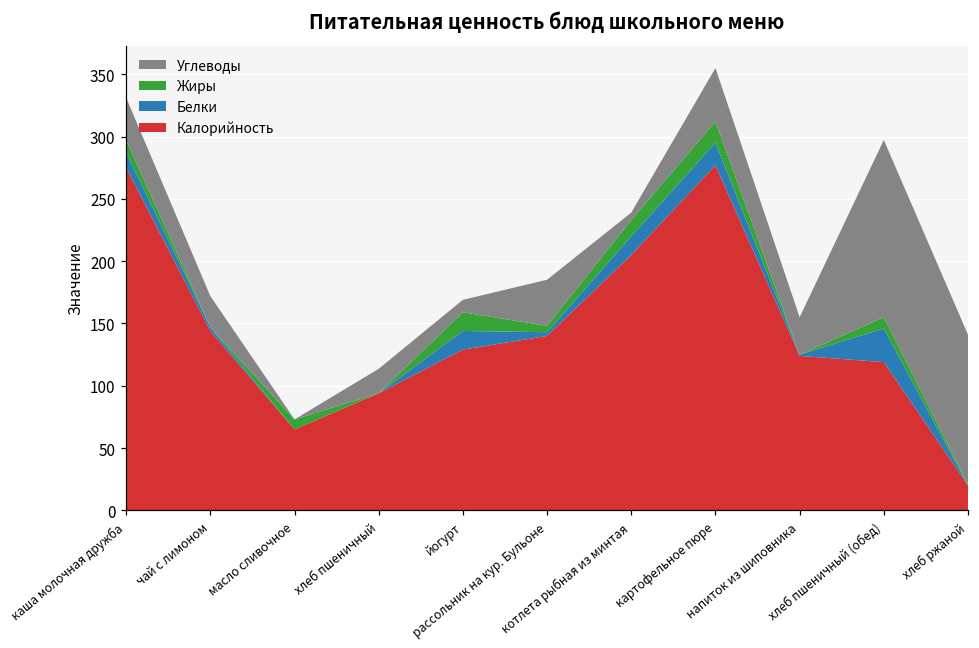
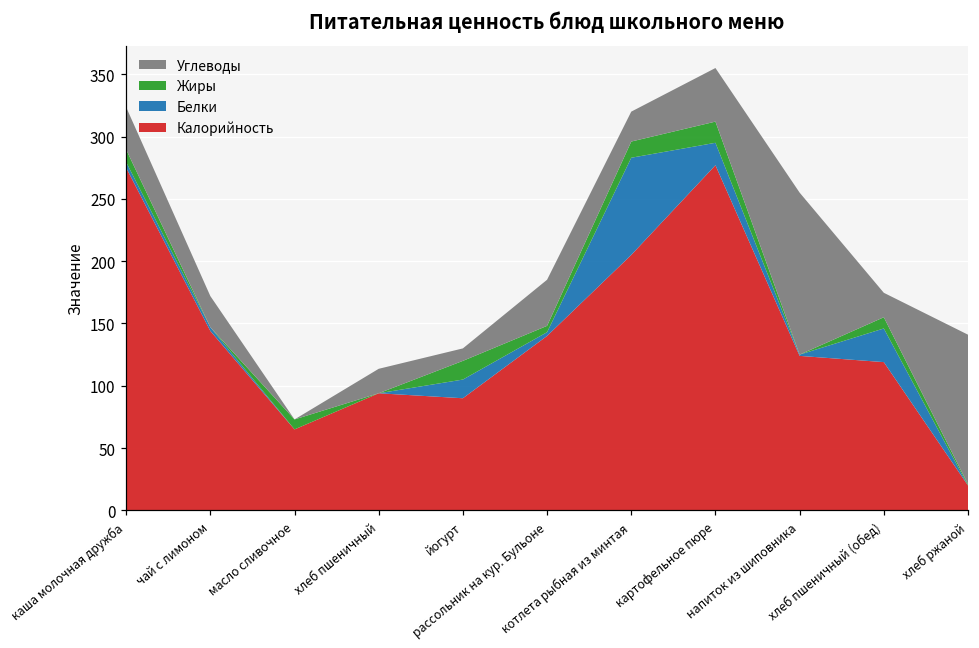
Белки, каша молочная дружба: 12 -> 5
Калорийность, йогурт: 129 -> 90
Белки, котлета рыбная из минтая: 15 -> 78
Углеводы, котлета рыбная из минтая: 6 -> 24
Углеводы, напиток из шиповника: 30 -> 130
Углеводы, хлеб пшеничный (обед): 142 -> 20
